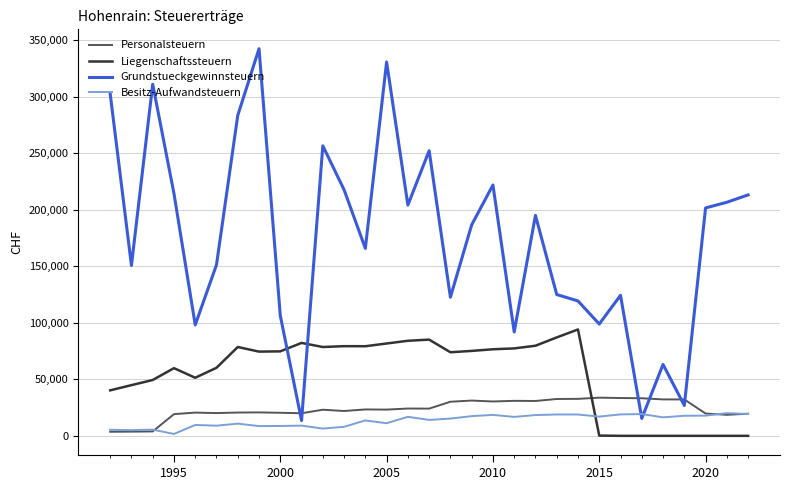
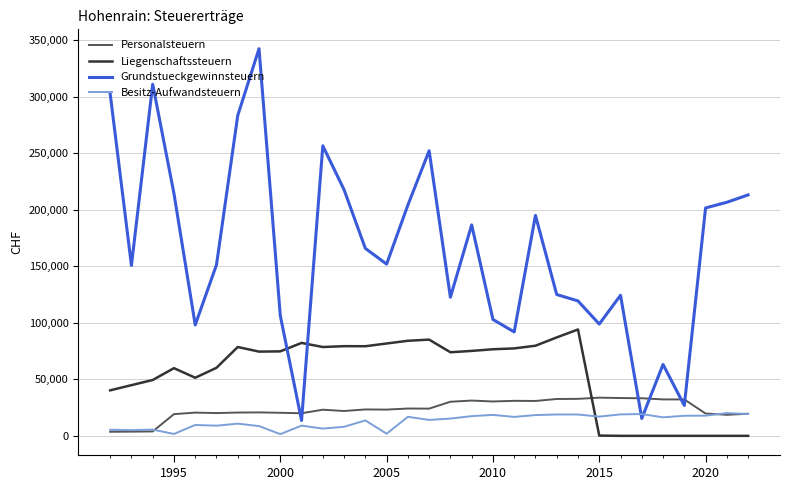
Besitz-Aufwandsteuern, 2000: 9,000 -> 2,000
Grundstueckgewinnsteuern, 2005: 331,000 -> 152,000
Besitz-Aufwandsteuern, 2005: 11,000 -> 2,000
Grundstueckgewinnsteuern, 2010: 222,000 -> 103,000
